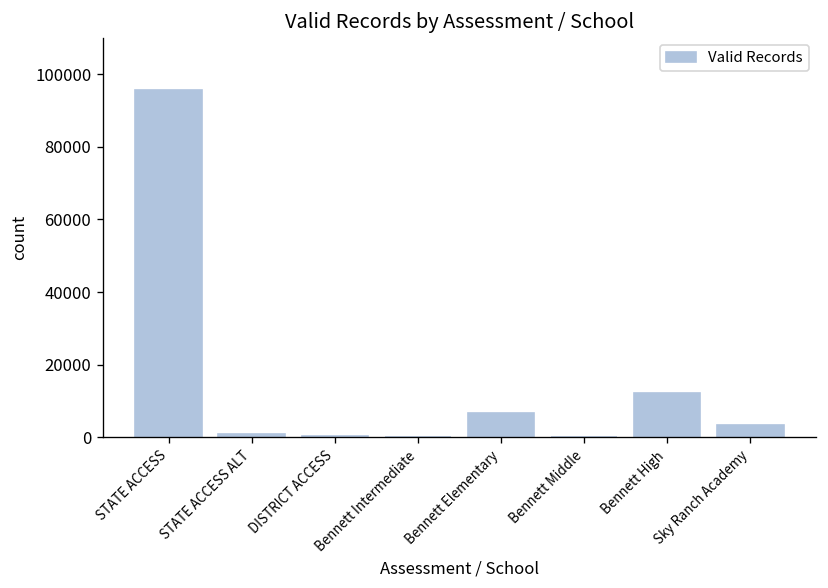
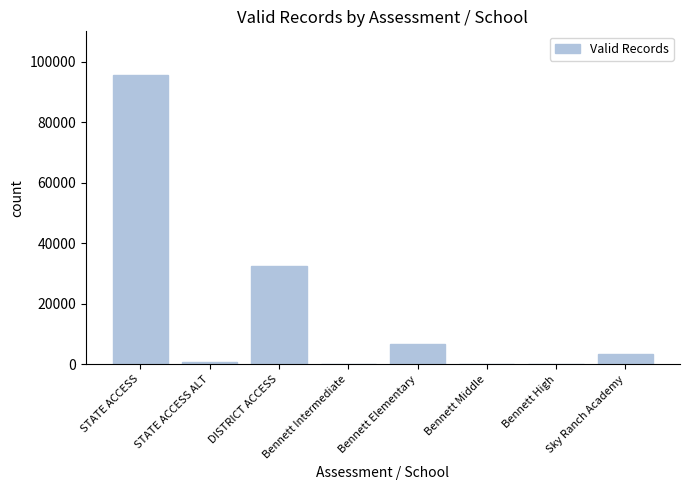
DISTRICT ACCESS: 0 -> 33000
Bennett High: 12000 -> 0
